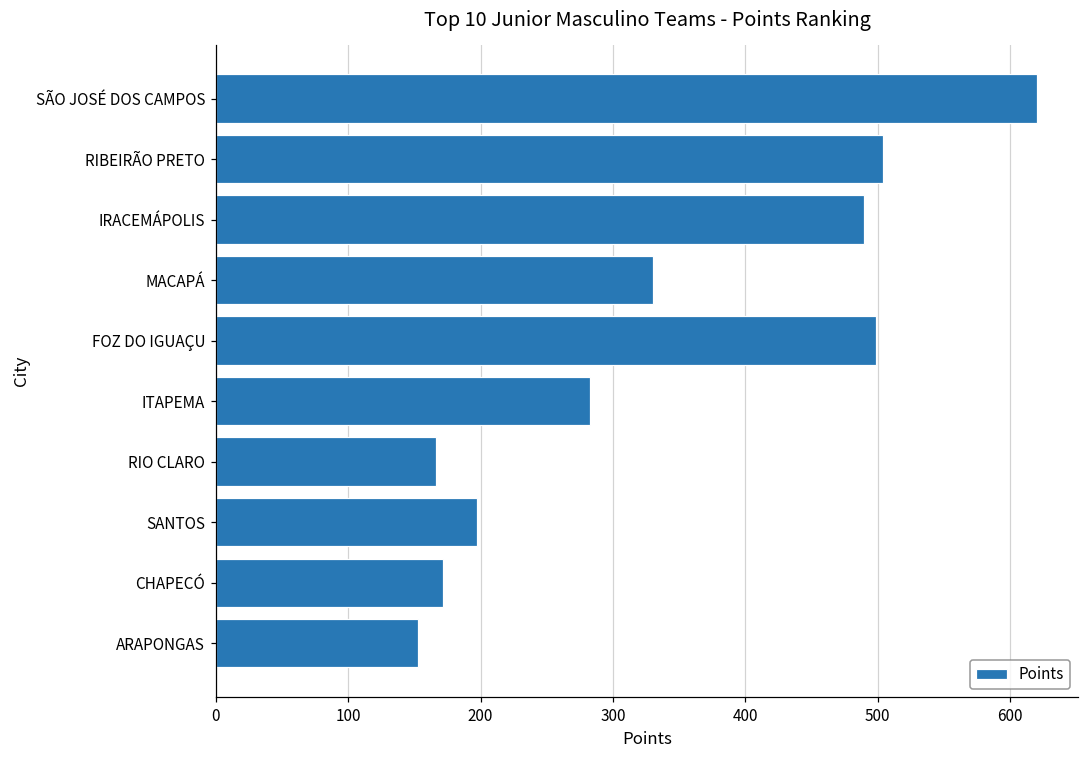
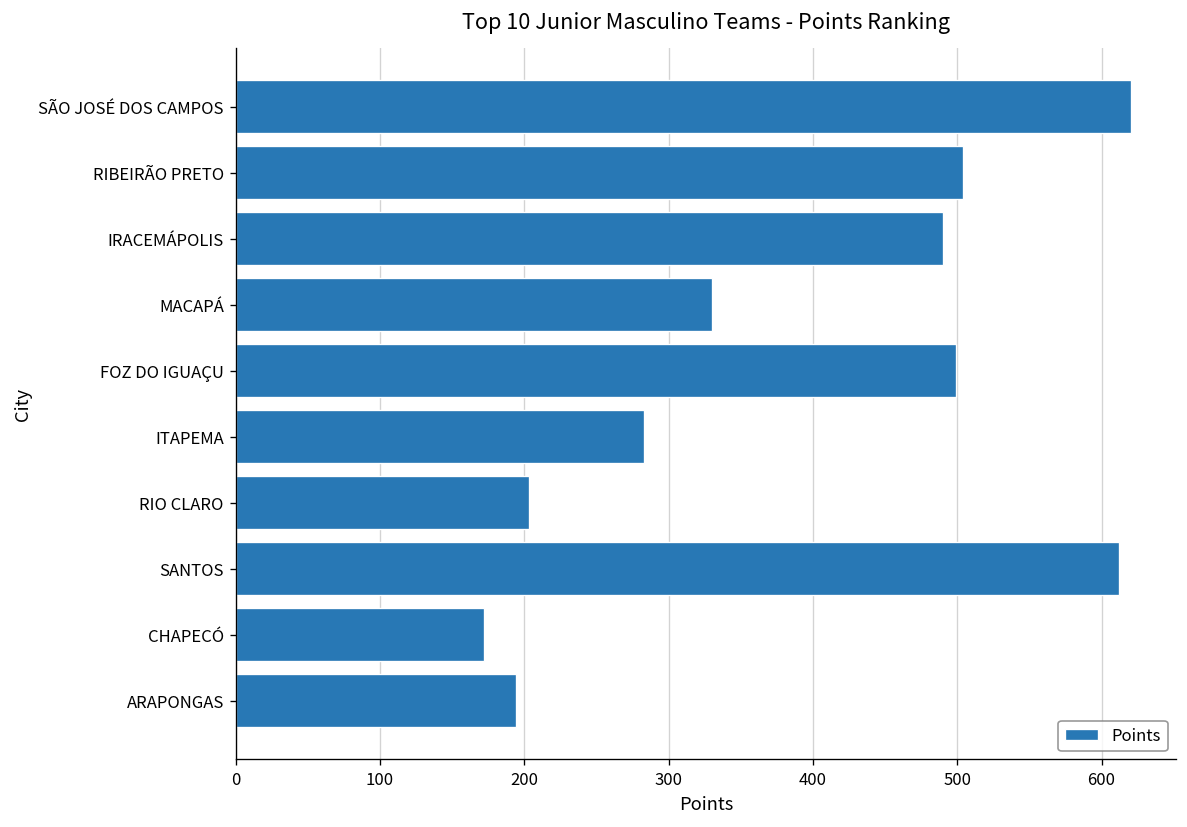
RIO CLARO: 166 -> 203
SANTOS: 197 -> 612
ARAPONGAS: 153 -> 194
